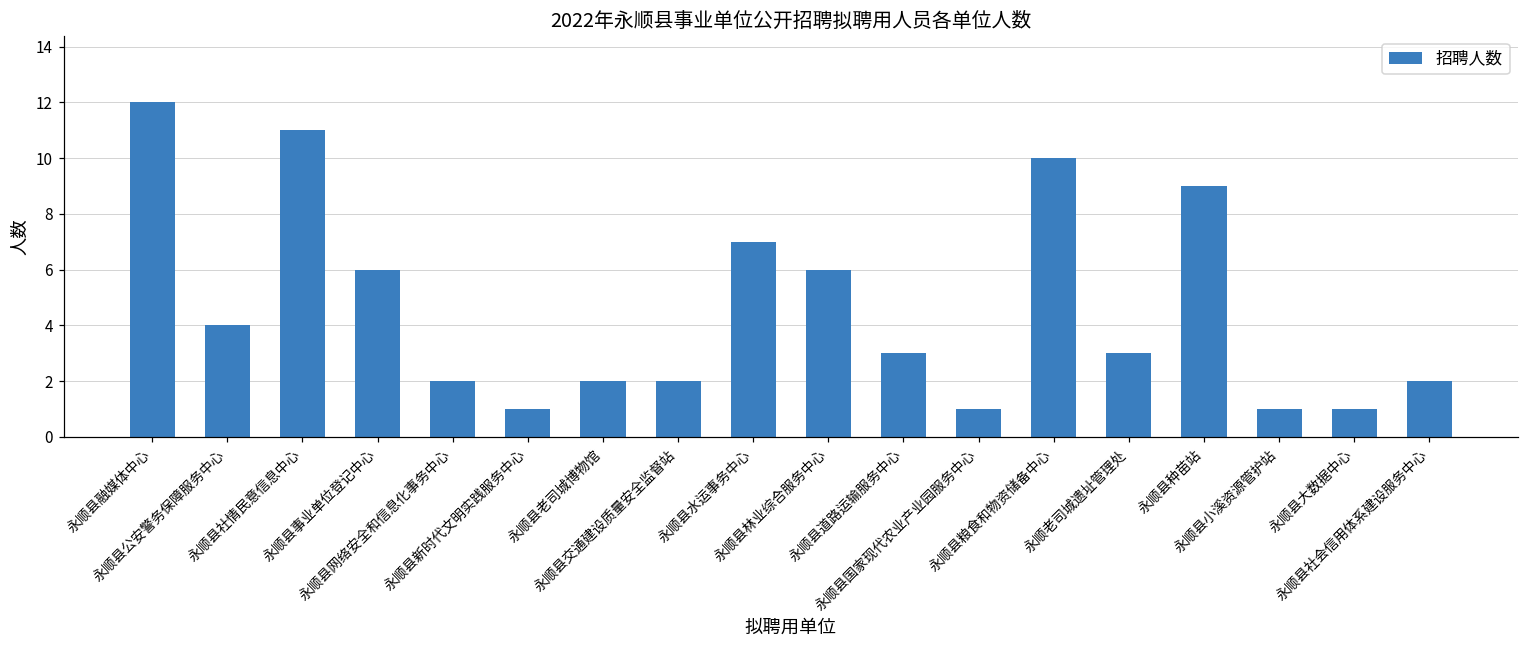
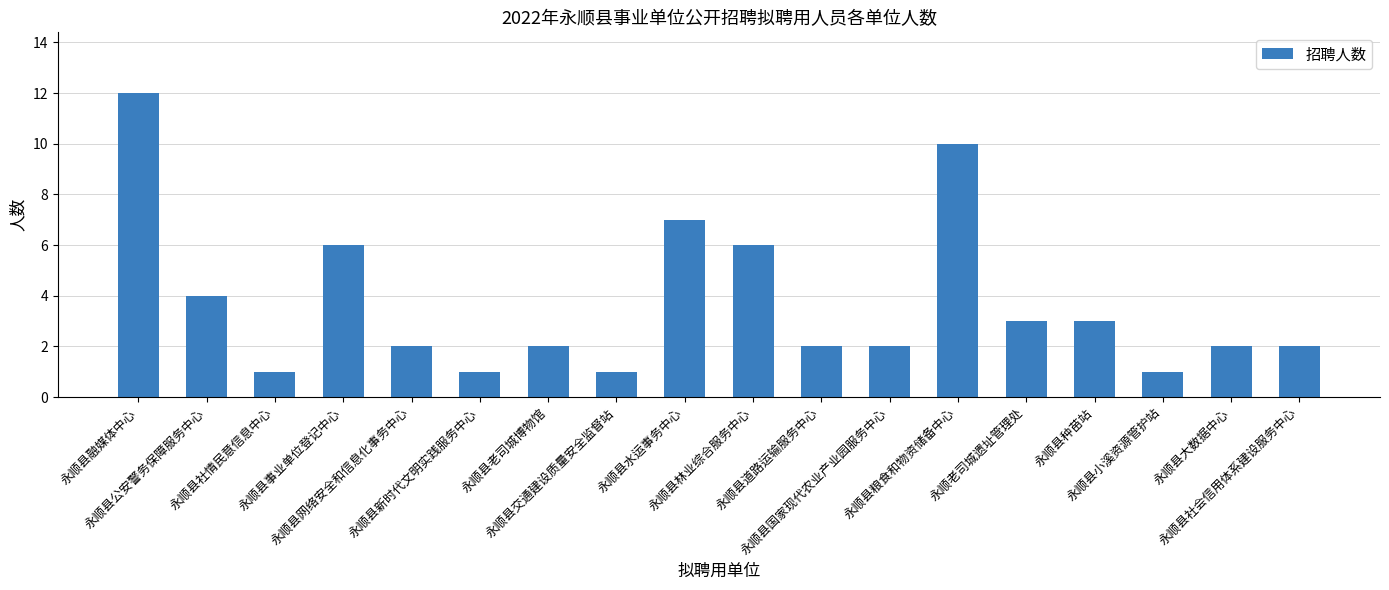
永顺县社情民意信息中心: 11 -> 1
永顺县交通建设质量安全监督站: 2 -> 1
永顺县道路运输服务中心: 3 -> 2
永顺县国家现代农业产业园服务中心: 1 -> 2
永顺县种苗站: 9 -> 3
永顺县大数据中心: 1 -> 2
